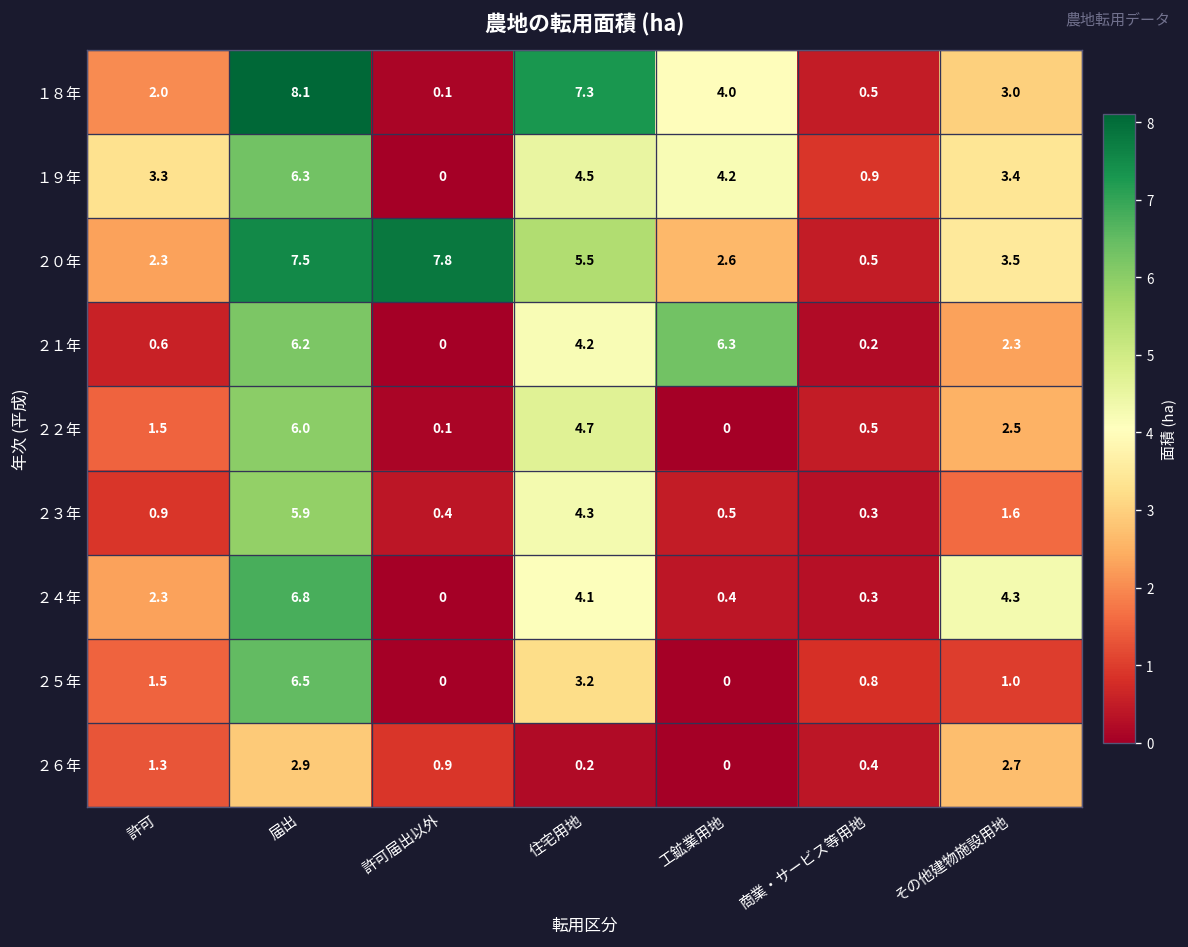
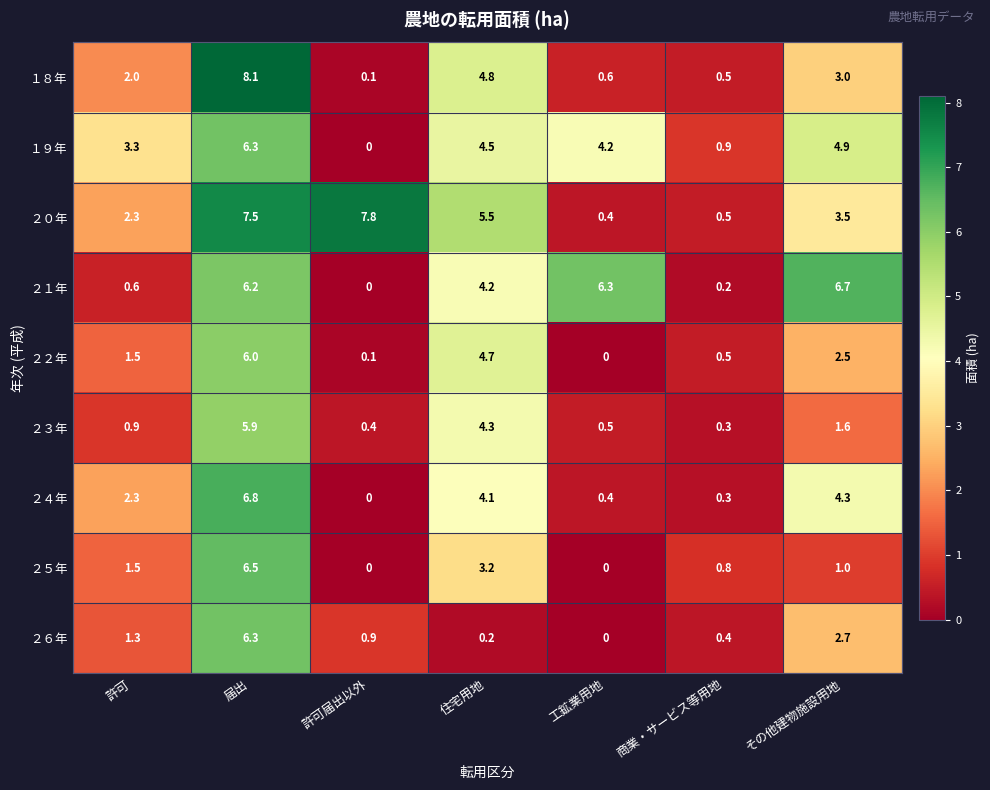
１８年, 住宅用地: 7.3 -> 4.8
１８年, 工鉱業用地: 4.0 -> 0.6
１９年, その他建物施設用地: 3.4 -> 4.9
２０年, 工鉱業用地: 2.6 -> 0.4
２１年, その他建物施設用地: 2.3 -> 6.7
２６年, 届出: 2.9 -> 6.3
